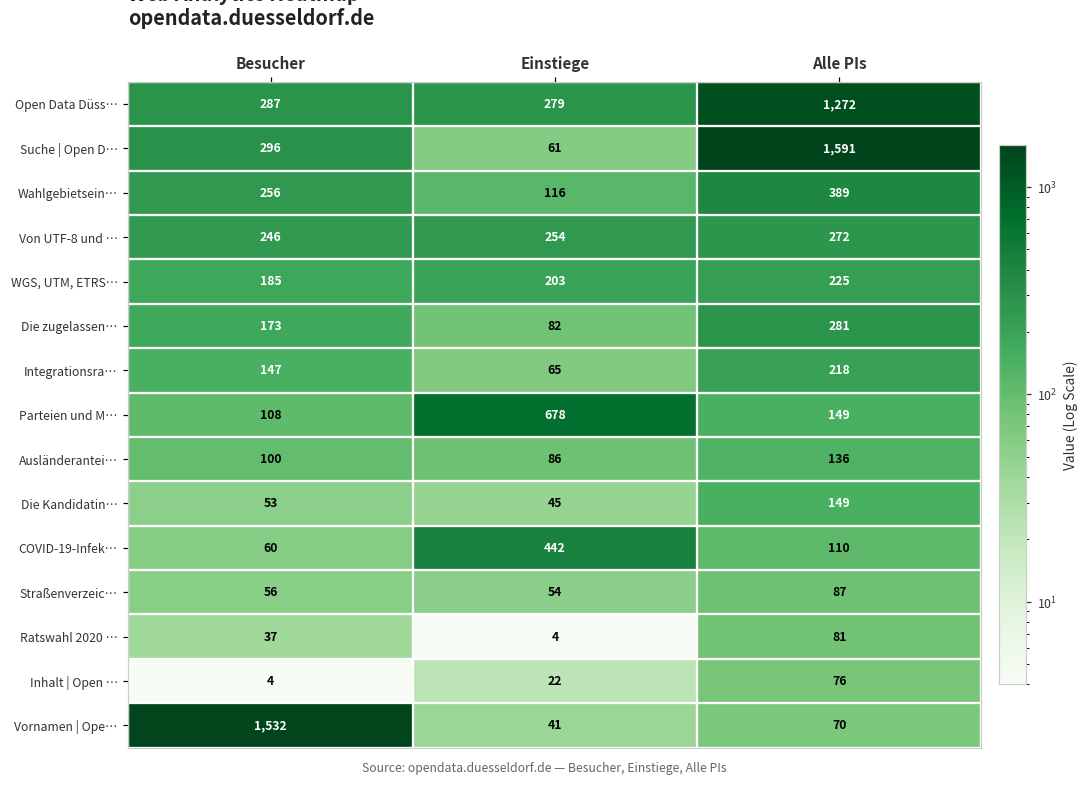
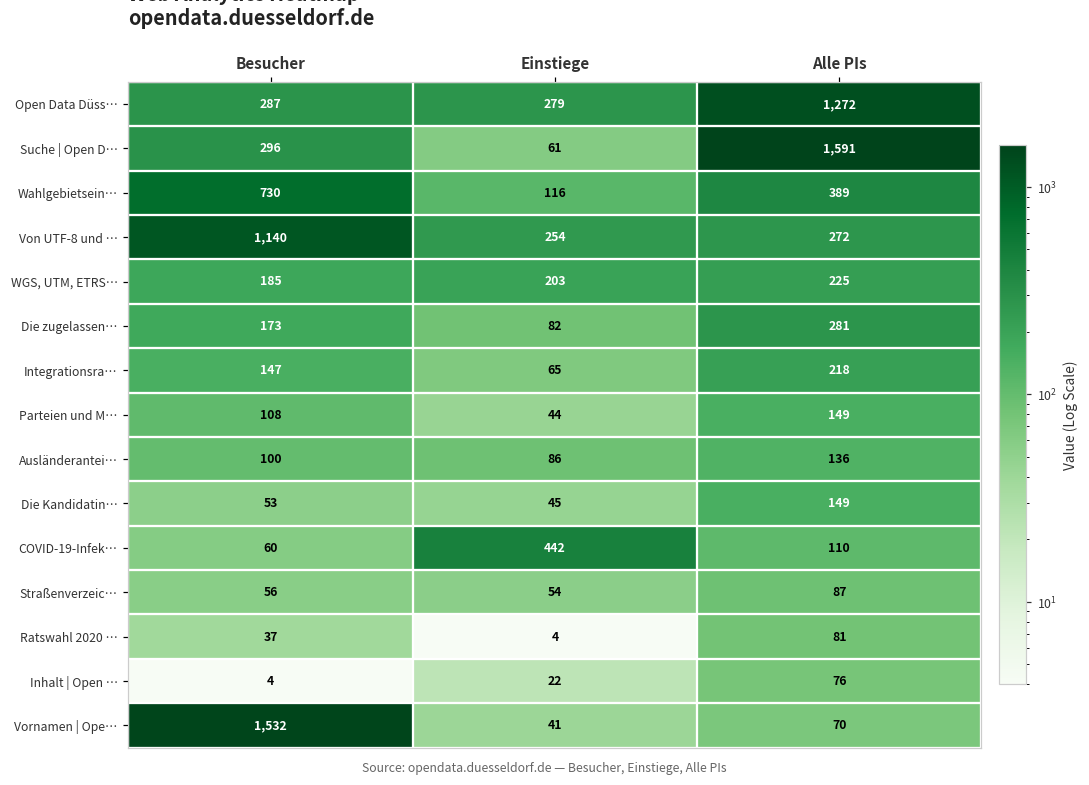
Wahlgebietsein…, Besucher: 256 -> 730
Von UTF-8 und …, Besucher: 246 -> 1,140
Parteien und M…, Einstiege: 678 -> 44
